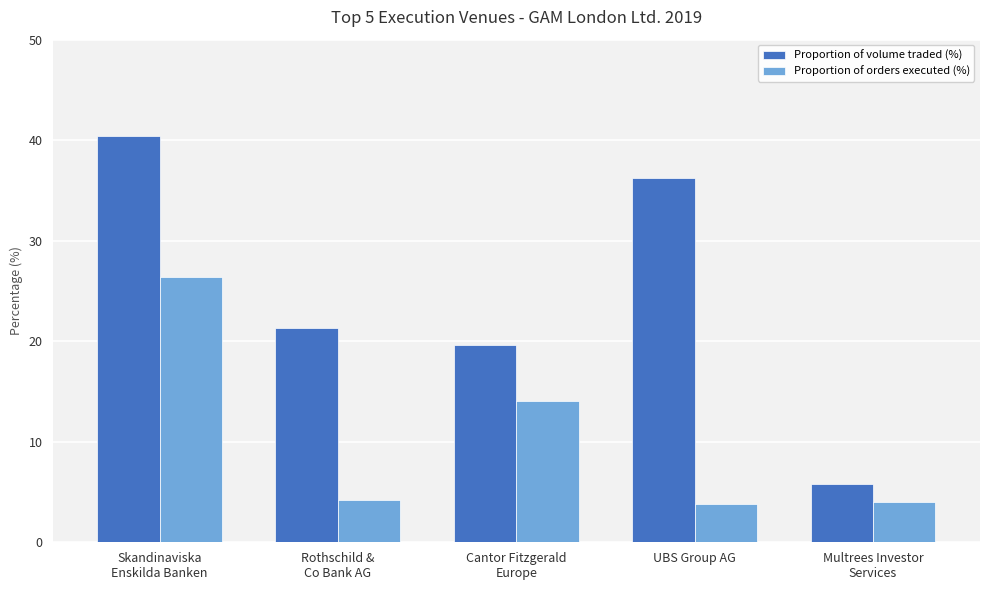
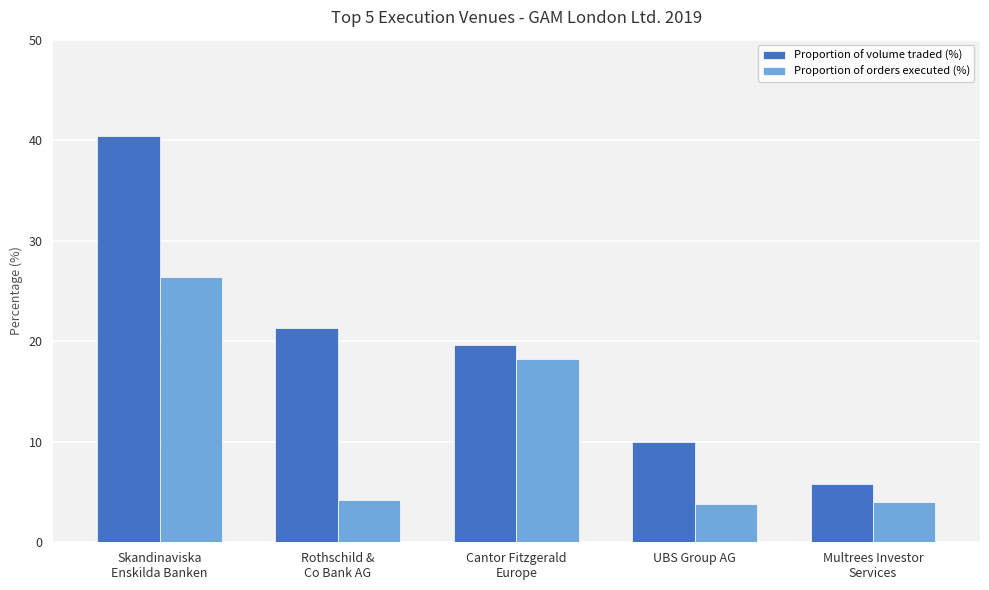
Proportion of orders executed (%), Cantor Fitzgerald Europe: 14.1 -> 18.3
Proportion of volume traded (%), UBS Group AG: 36.3 -> 10.0
